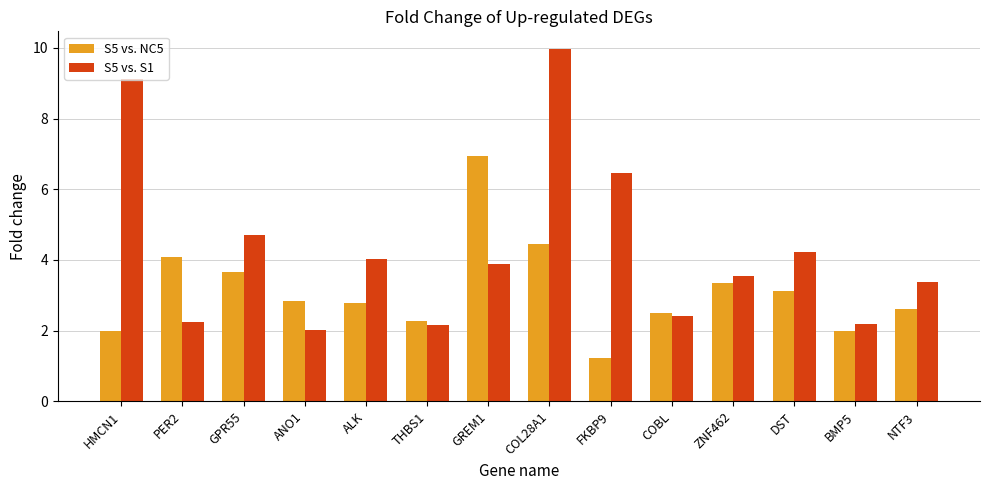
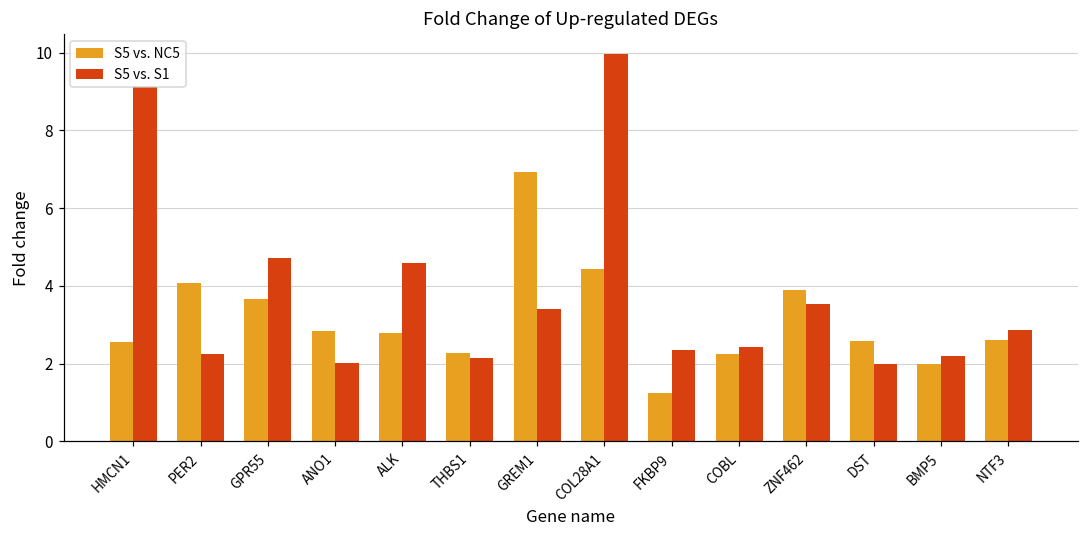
S5 vs. NC5, HMCN1: 2.0 -> 2.6
S5 vs. S1, ALK: 4.0 -> 4.6
S5 vs. S1, GREM1: 3.9 -> 3.4
S5 vs. S1, FKBP9: 6.5 -> 2.4
S5 vs. NC5, COBL: 2.5 -> 2.3
S5 vs. NC5, ZNF462: 3.3 -> 3.9
S5 vs. NC5, DST: 3.1 -> 2.6
S5 vs. S1, DST: 4.2 -> 2.0
S5 vs. S1, NTF3: 3.4 -> 2.9
